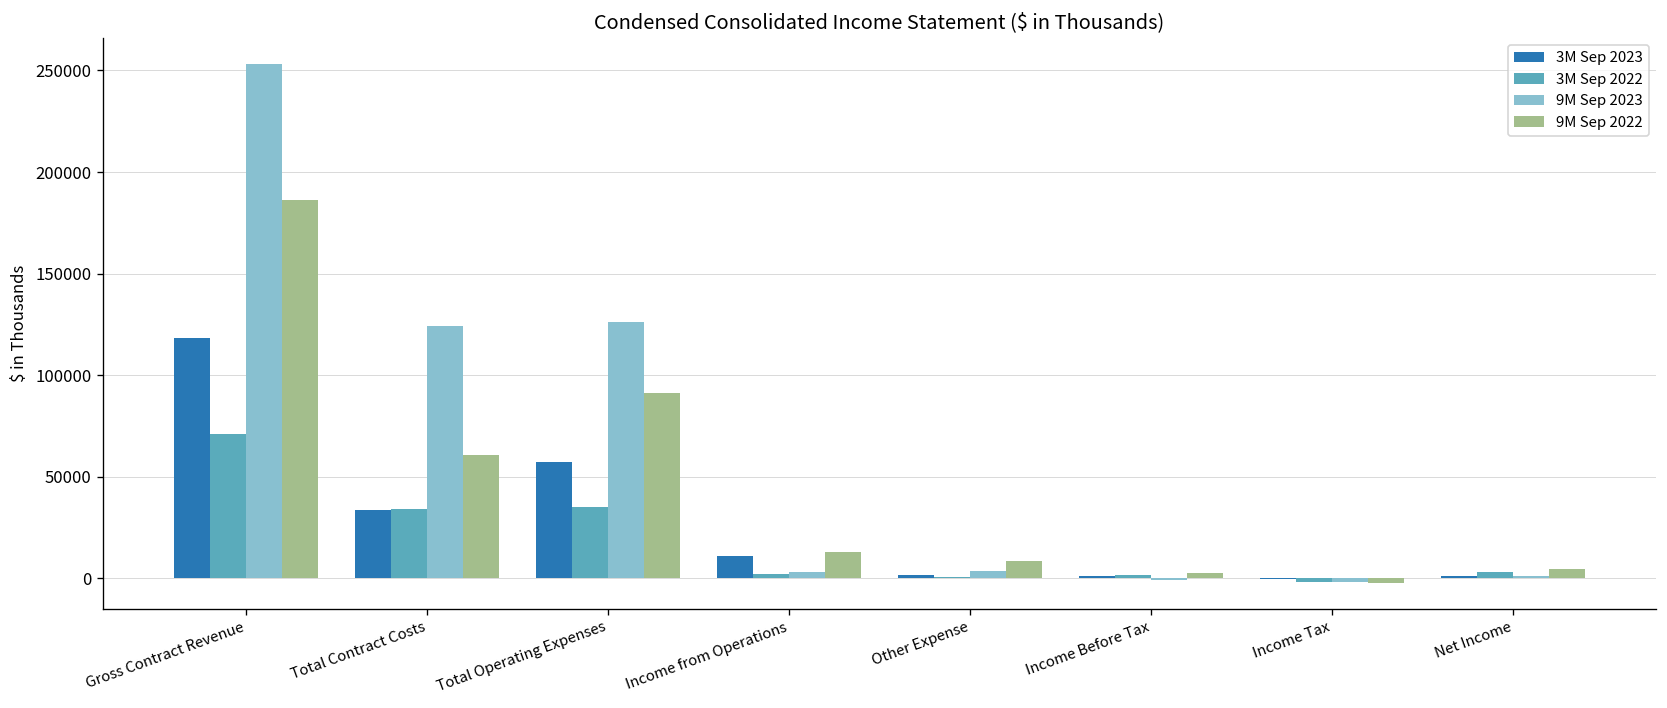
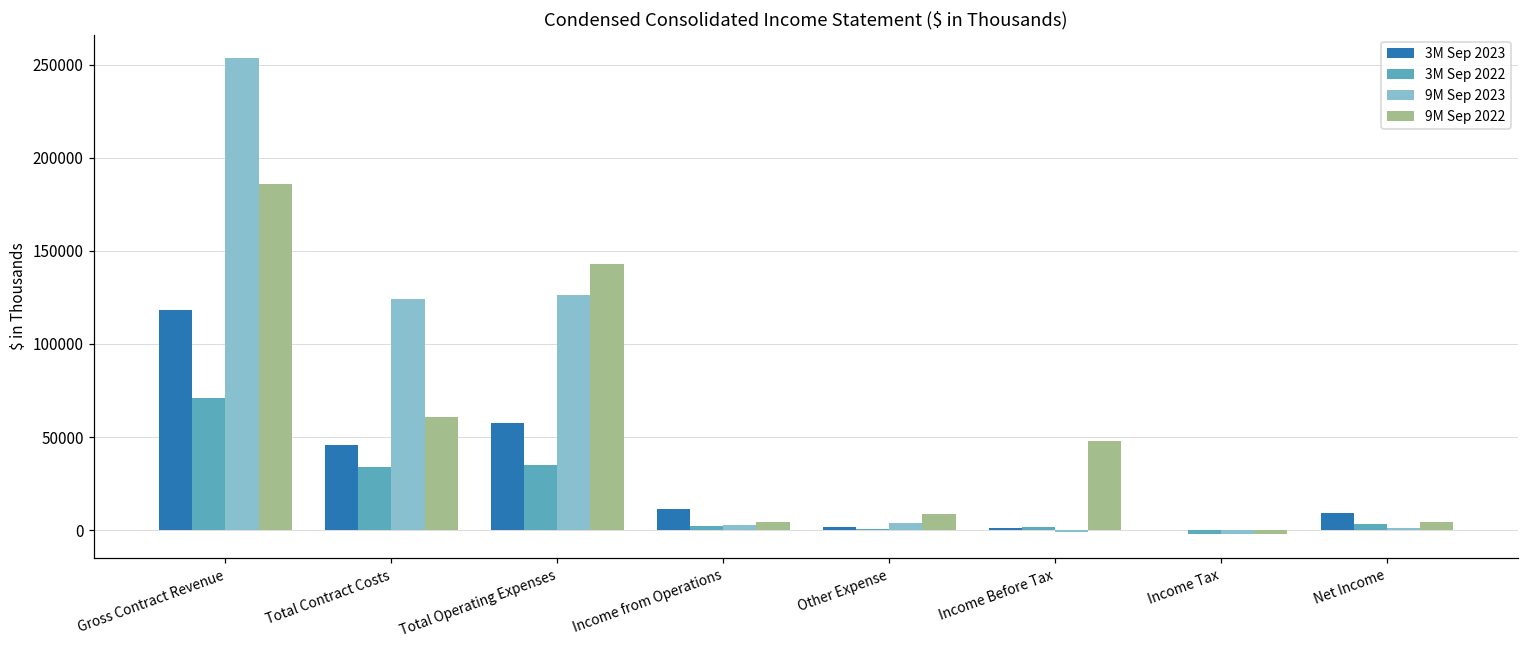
3M Sep 2023, Total Contract Costs: 34000 -> 46000
9M Sep 2022, Total Operating Expenses: 91000 -> 143000
9M Sep 2022, Income from Operations: 13000 -> 5000
9M Sep 2022, Income Before Tax: 2000 -> 48000
3M Sep 2023, Net Income: 1000 -> 9000
